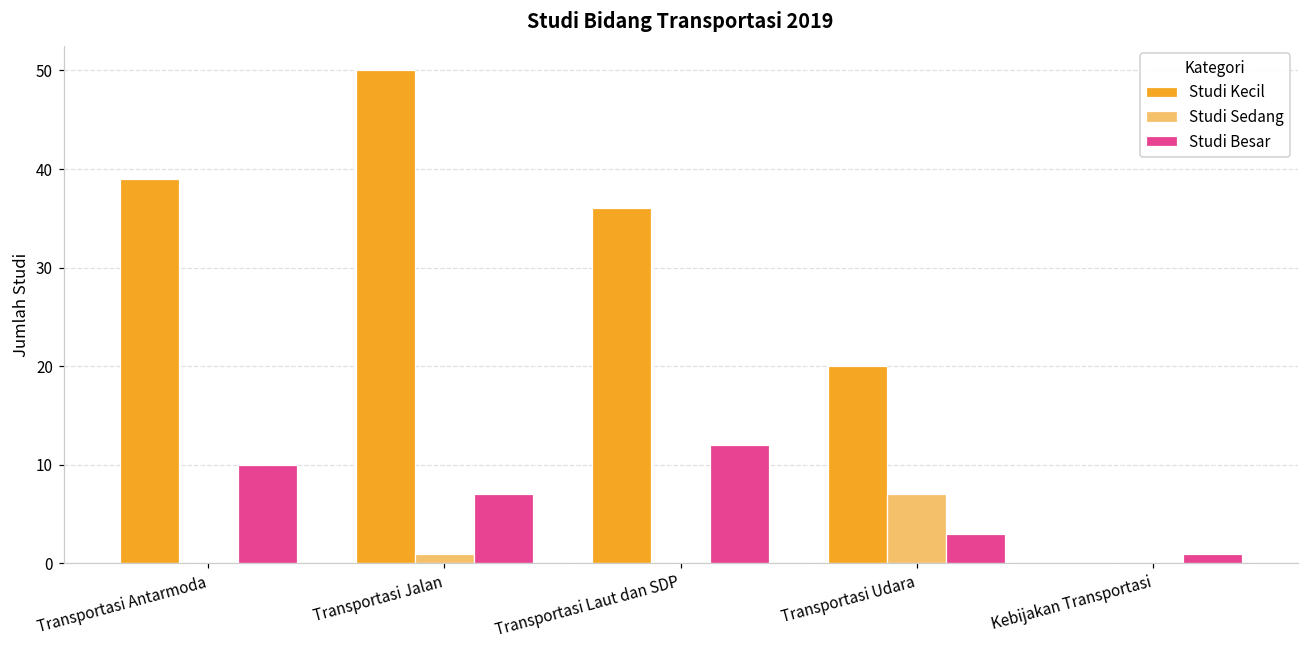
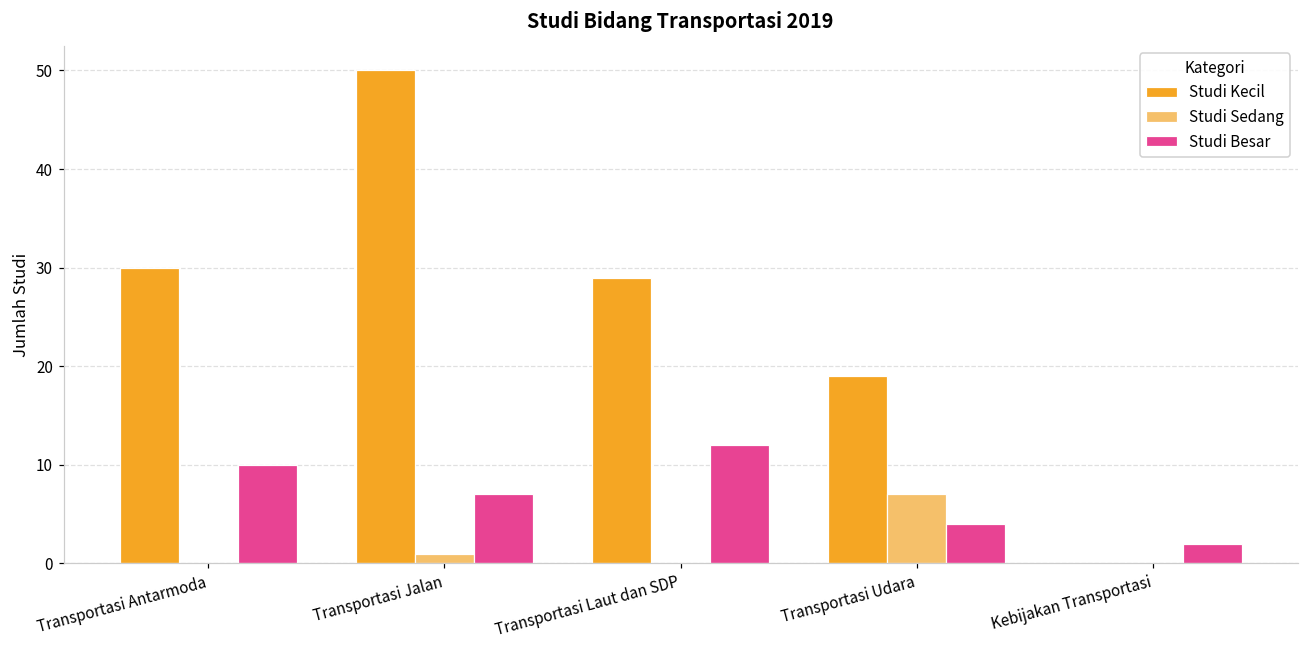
Studi Kecil, Transportasi Antarmoda: 39 -> 30
Studi Kecil, Transportasi Laut dan SDP: 36 -> 29
Studi Kecil, Transportasi Udara: 20 -> 19
Studi Besar, Transportasi Udara: 3 -> 4
Studi Besar, Kebijakan Transportasi: 1 -> 2
